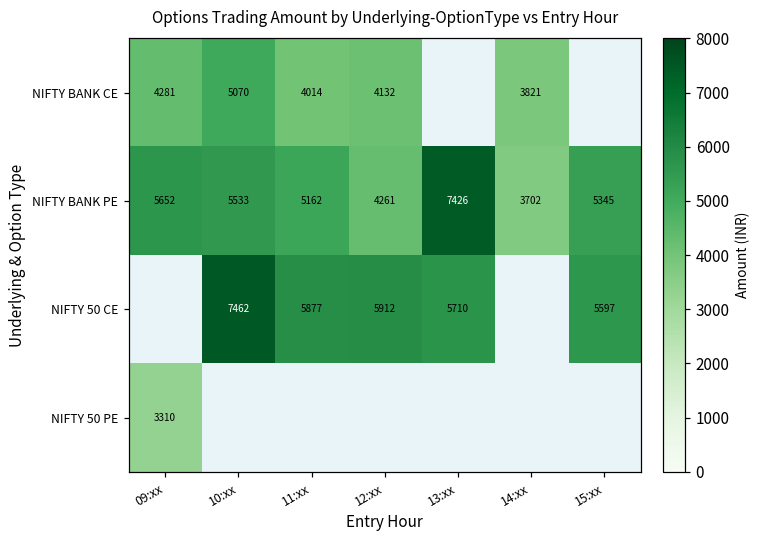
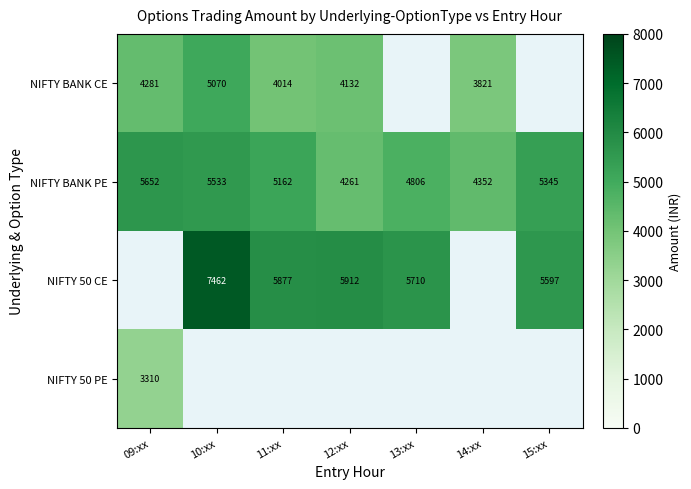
NIFTY BANK PE, 13:xx: 7426 -> 4806
NIFTY BANK PE, 14:xx: 3702 -> 4352
